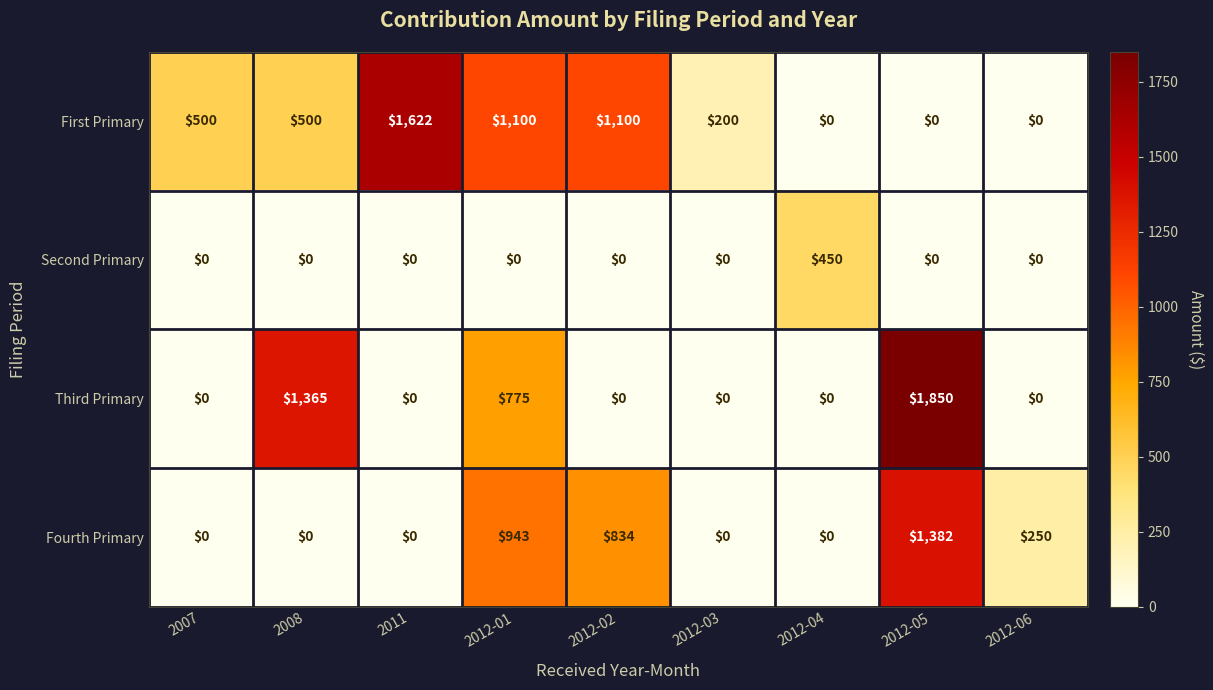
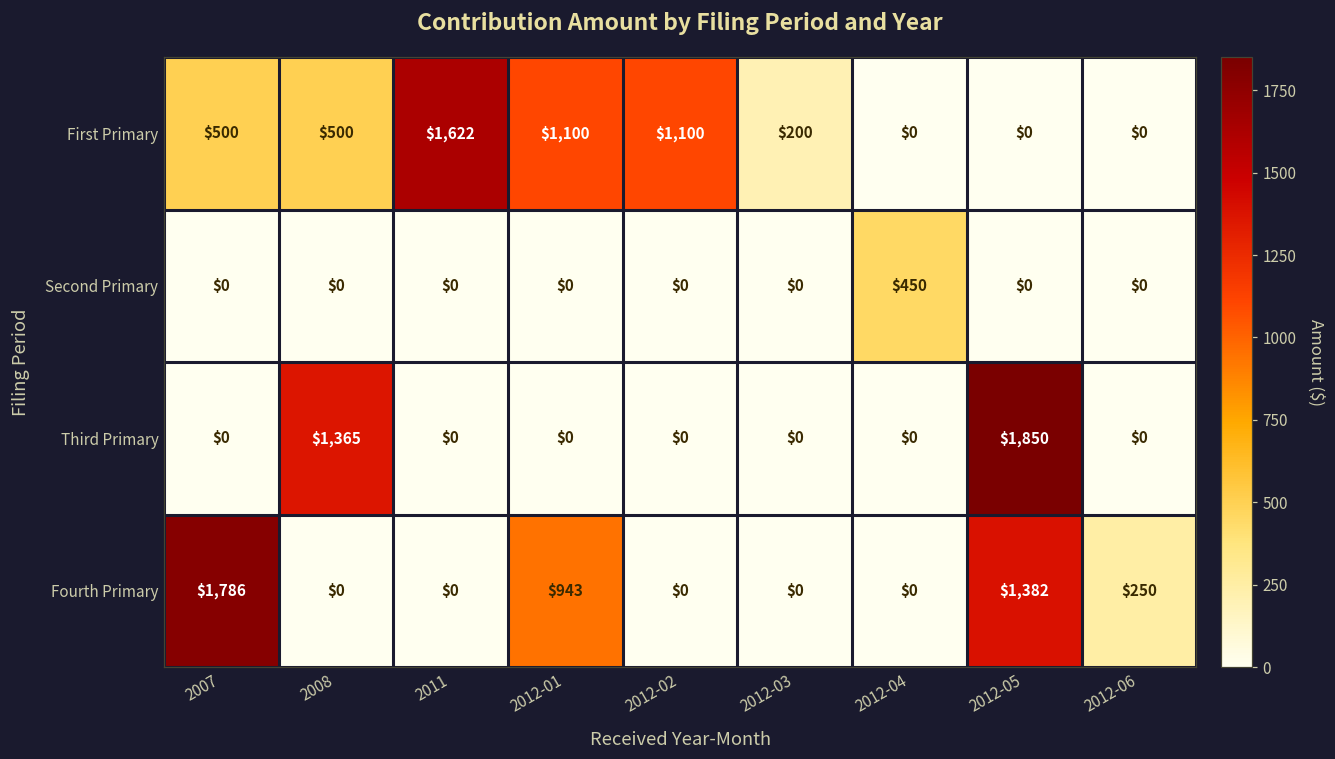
Third Primary, 2012-01: $775 -> $0
Fourth Primary, 2007: $0 -> $1,786
Fourth Primary, 2012-02: $834 -> $0
